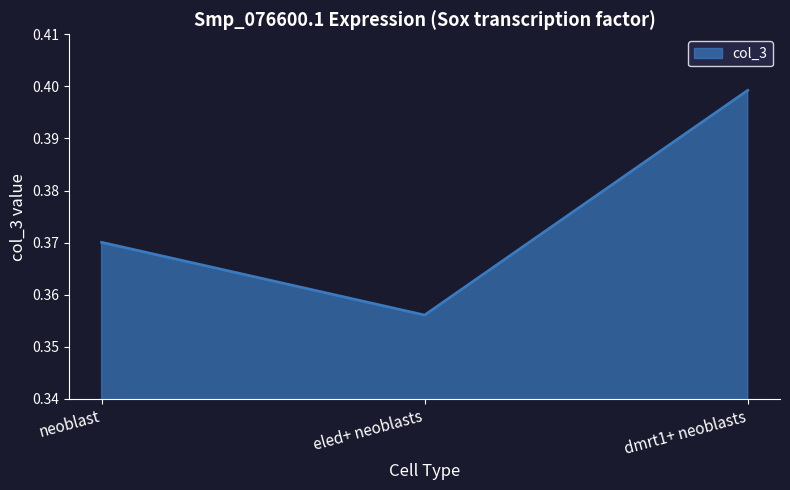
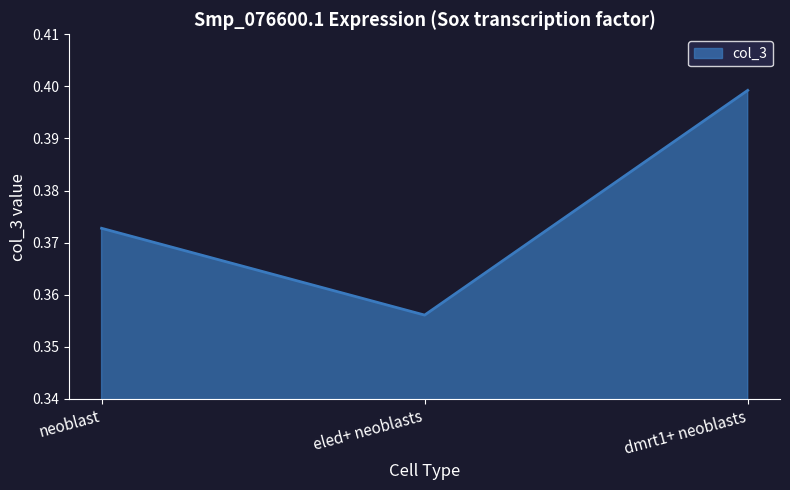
neoblast: 0.370 -> 0.373
